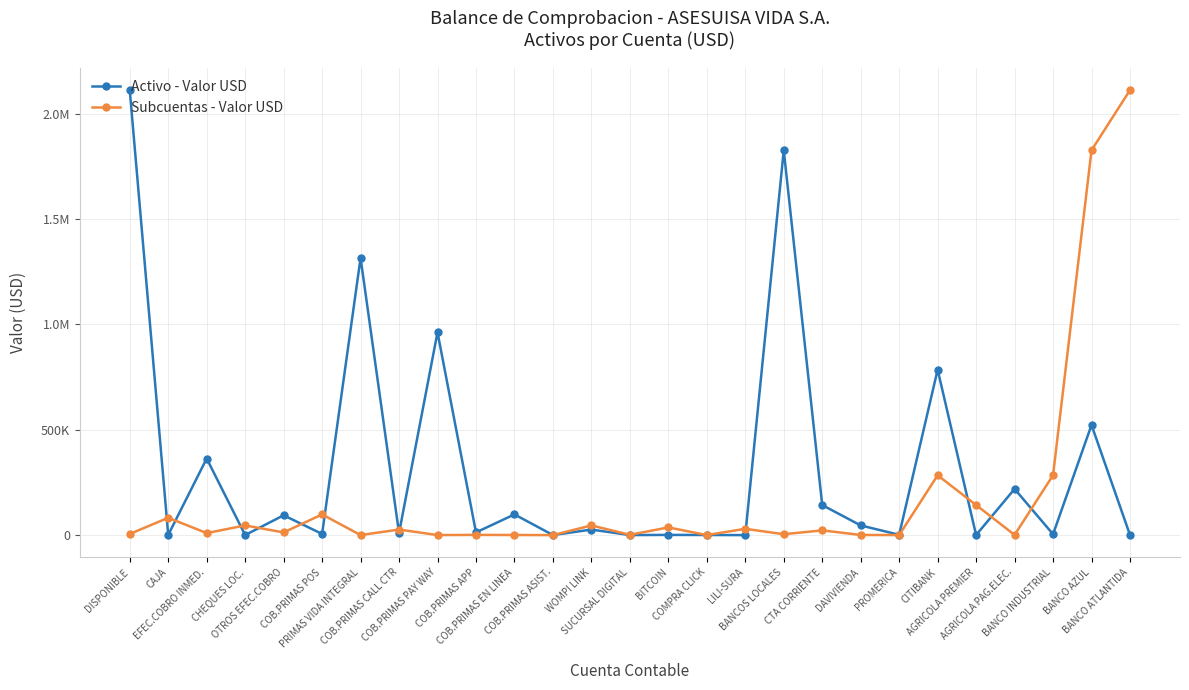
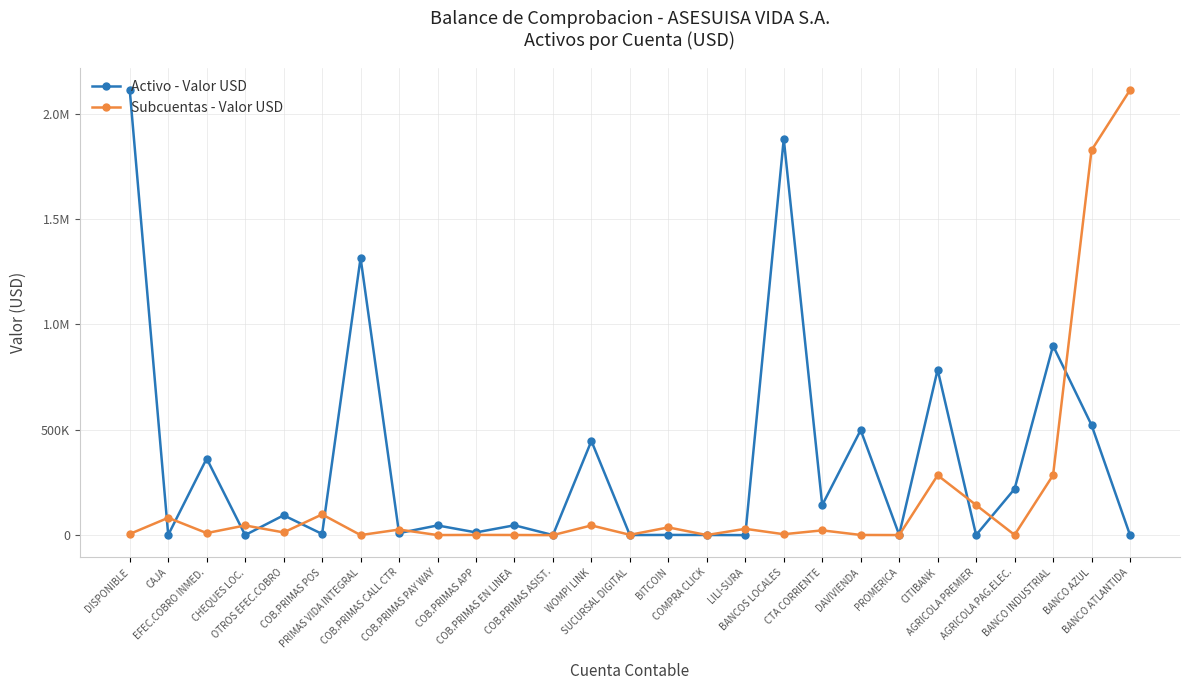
Activo - Valor USD, COB.PRIMAS PAY WAY: 960000 -> 50000
Activo - Valor USD, COB.PRIMAS EN LINEA: 100000 -> 50000
Activo - Valor USD, WOMPI LINK: 30000 -> 450000
Activo - Valor USD, BANCOS LOCALES: 1830000 -> 1880000
Activo - Valor USD, DAVIVIENDA: 50000 -> 500000
Activo - Valor USD, BANCO INDUSTRIAL: 0 -> 900000
